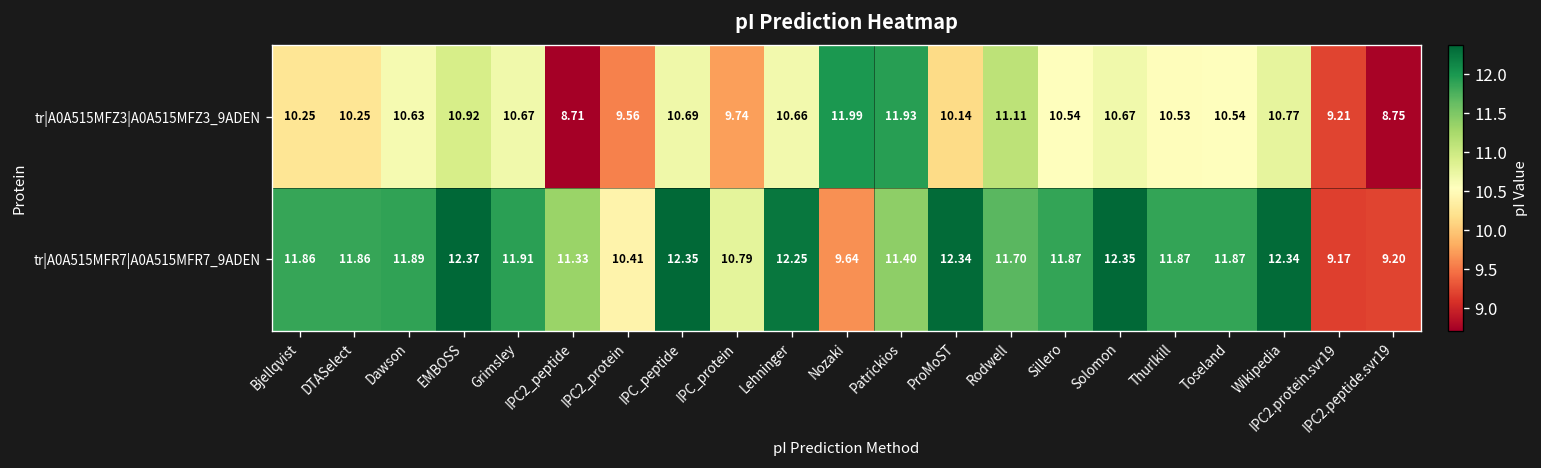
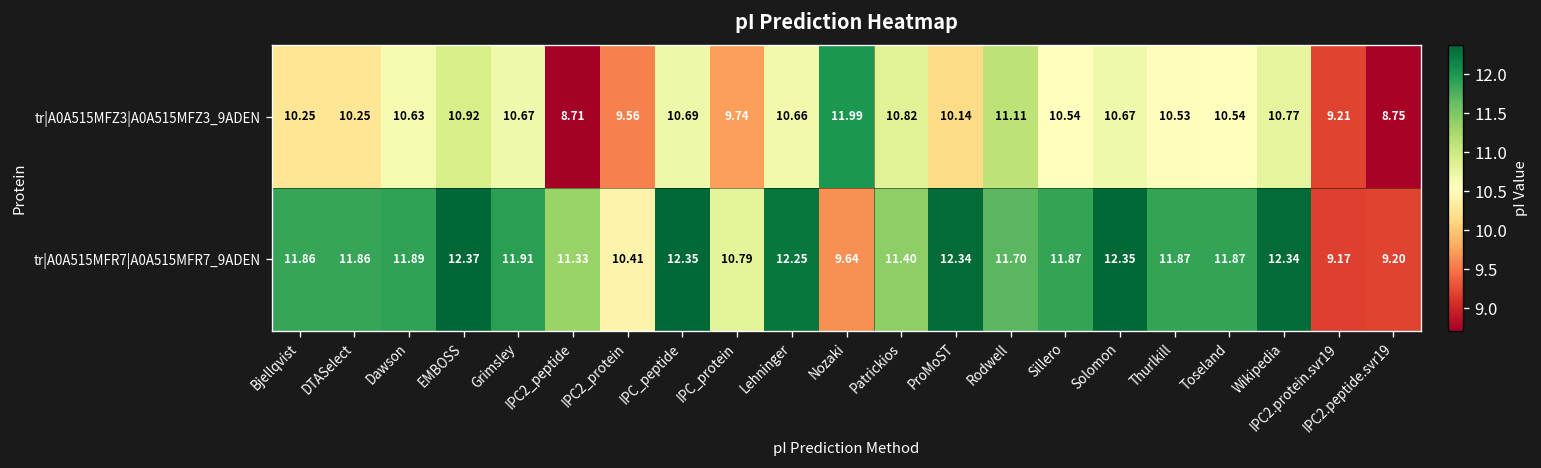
tr|A0A515MFZ3|A0A515MFZ3_9ADEN, Patrickios: 11.93 -> 10.82
